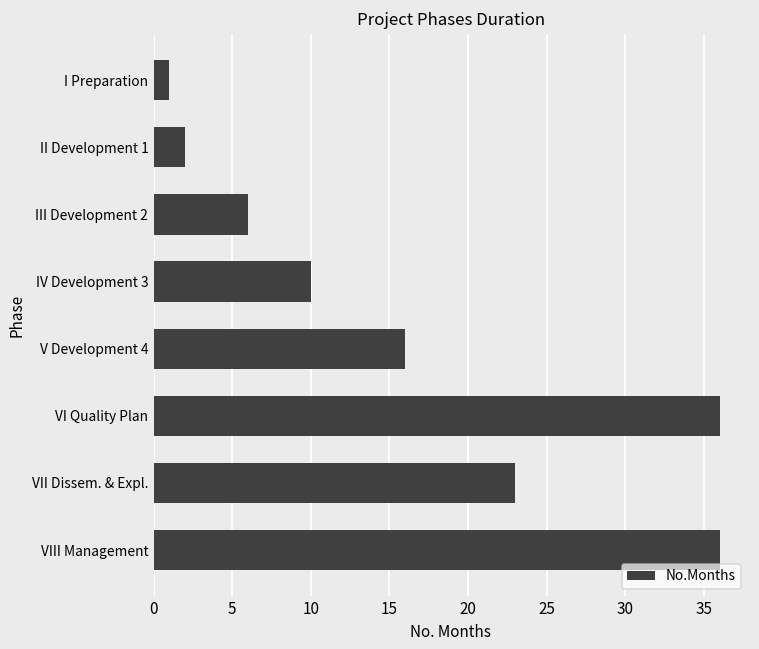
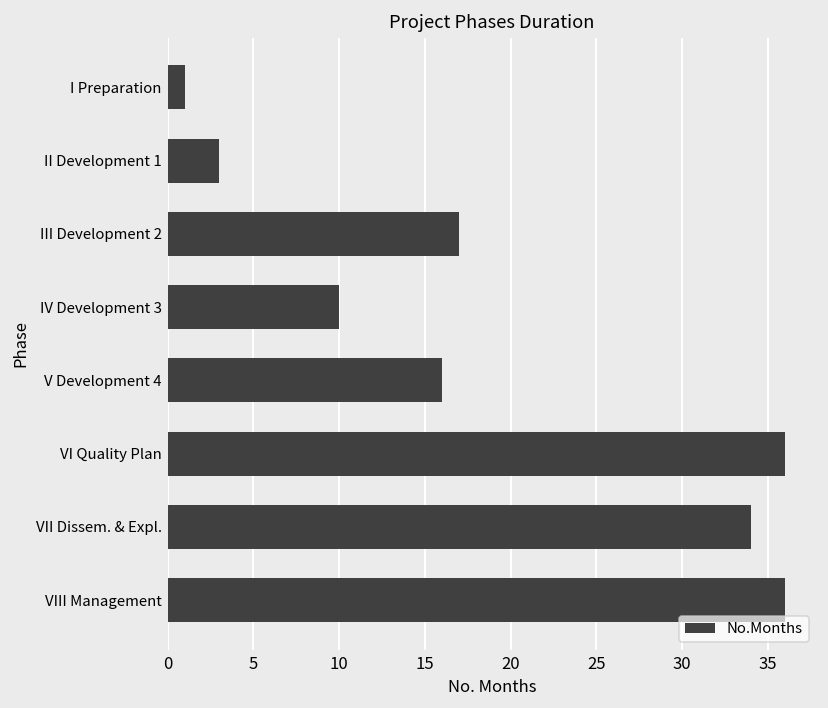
II Development 1: 2 -> 3
III Development 2: 6 -> 17
VII Dissem. & Expl.: 23 -> 34
